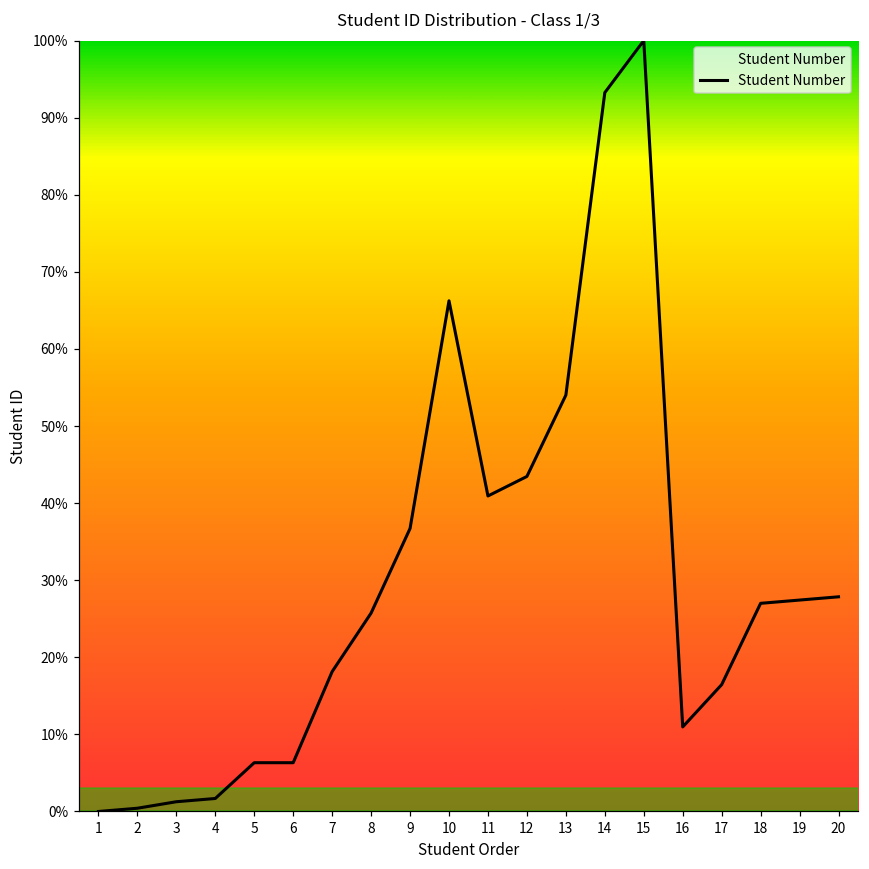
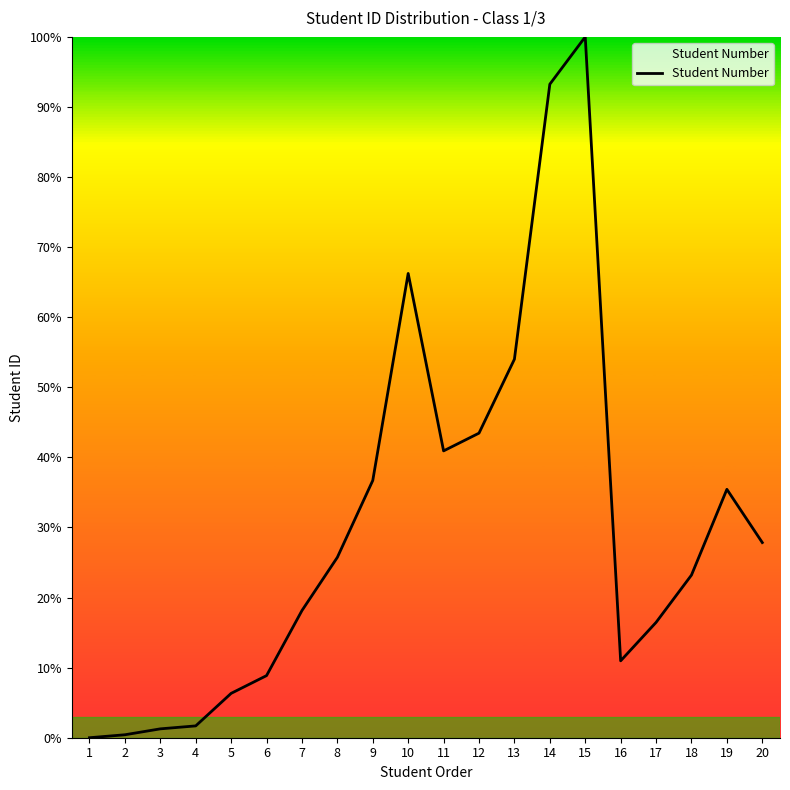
6: 6% -> 9%
18: 27% -> 23%
19: 27% -> 35%
